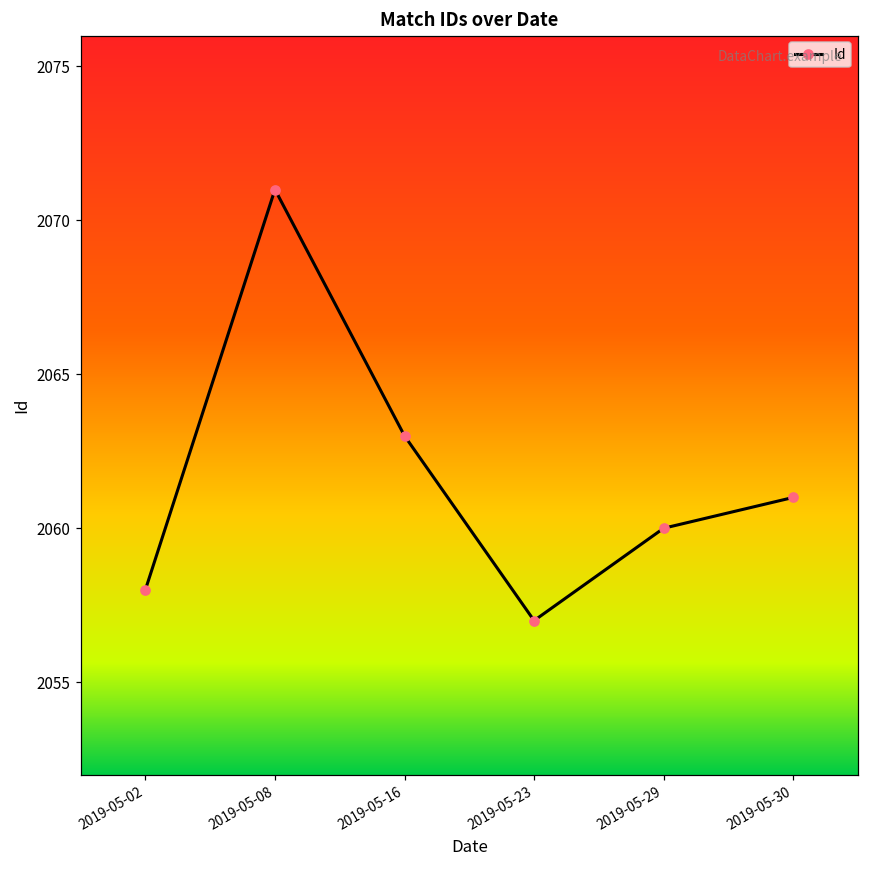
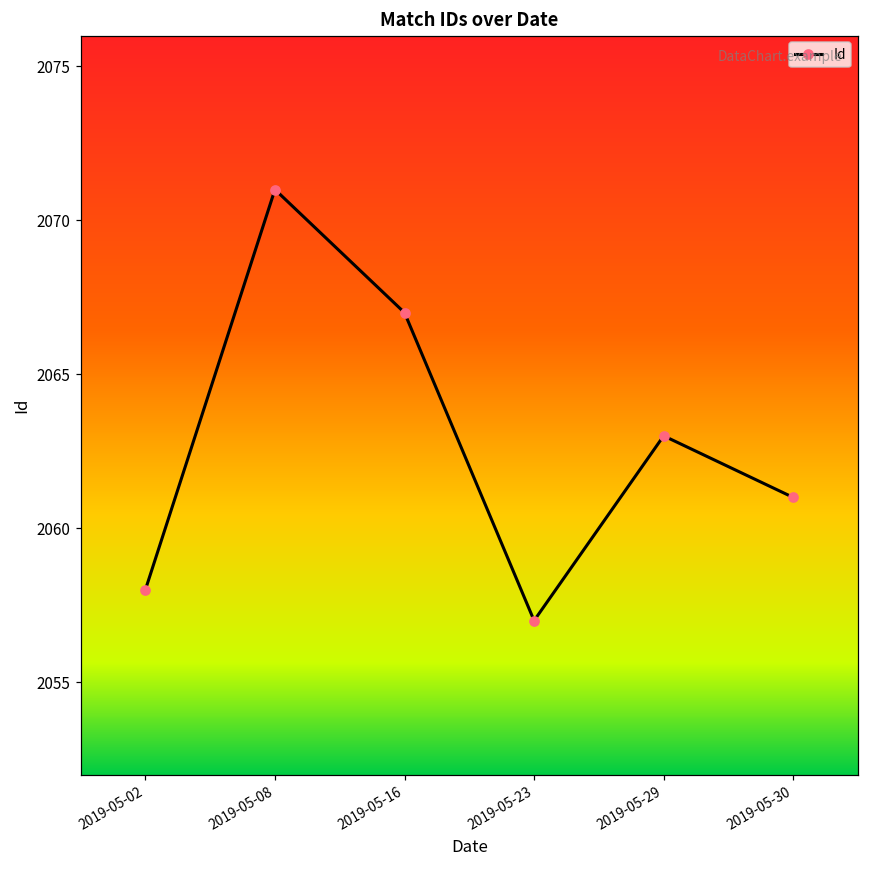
2019-05-16: 2063 -> 2067
2019-05-29: 2060 -> 2063
